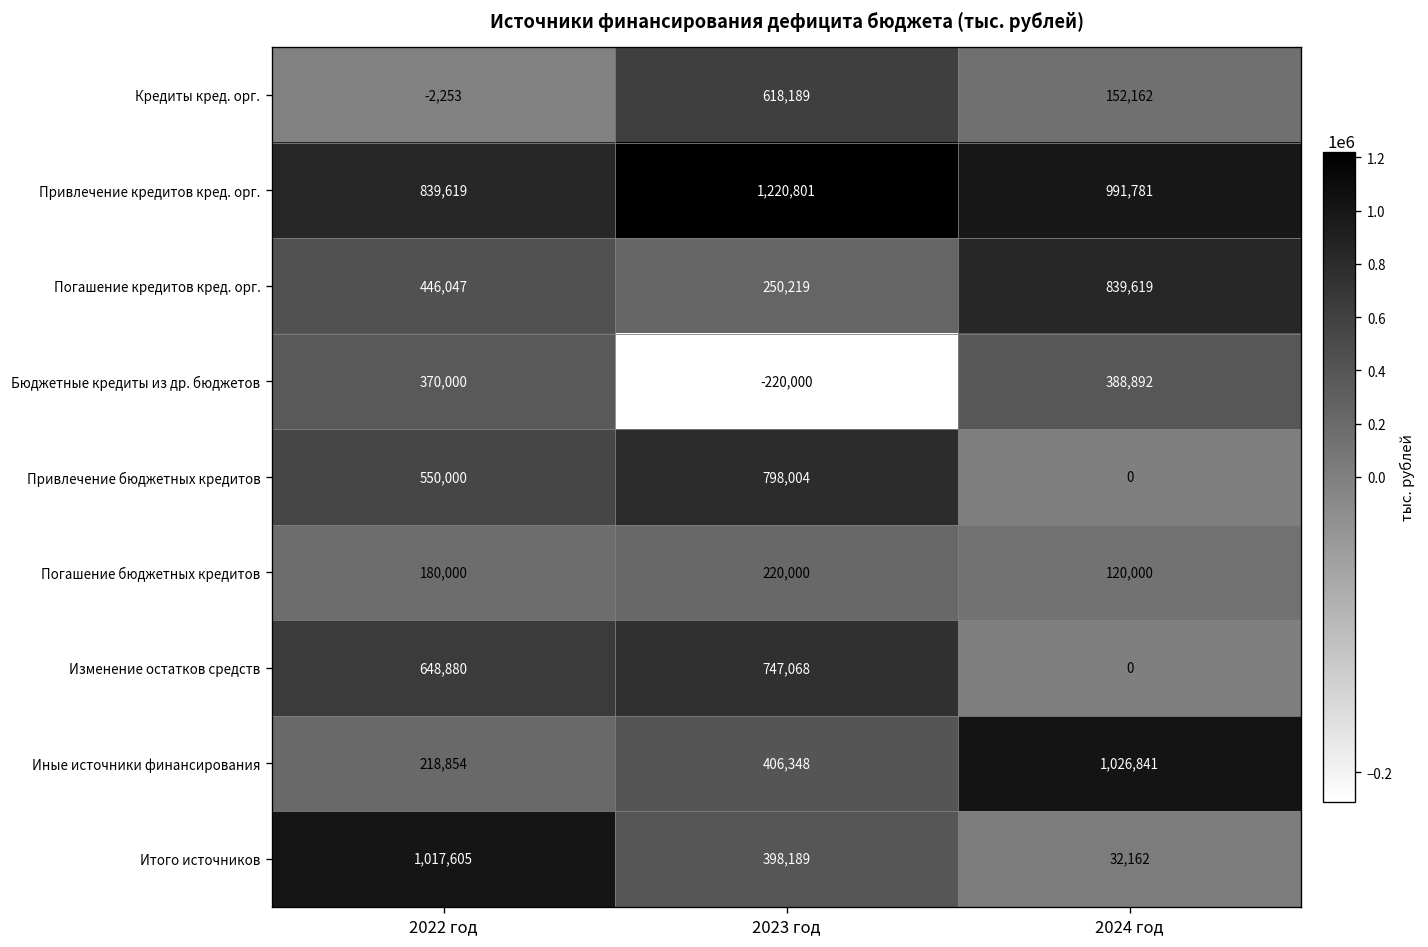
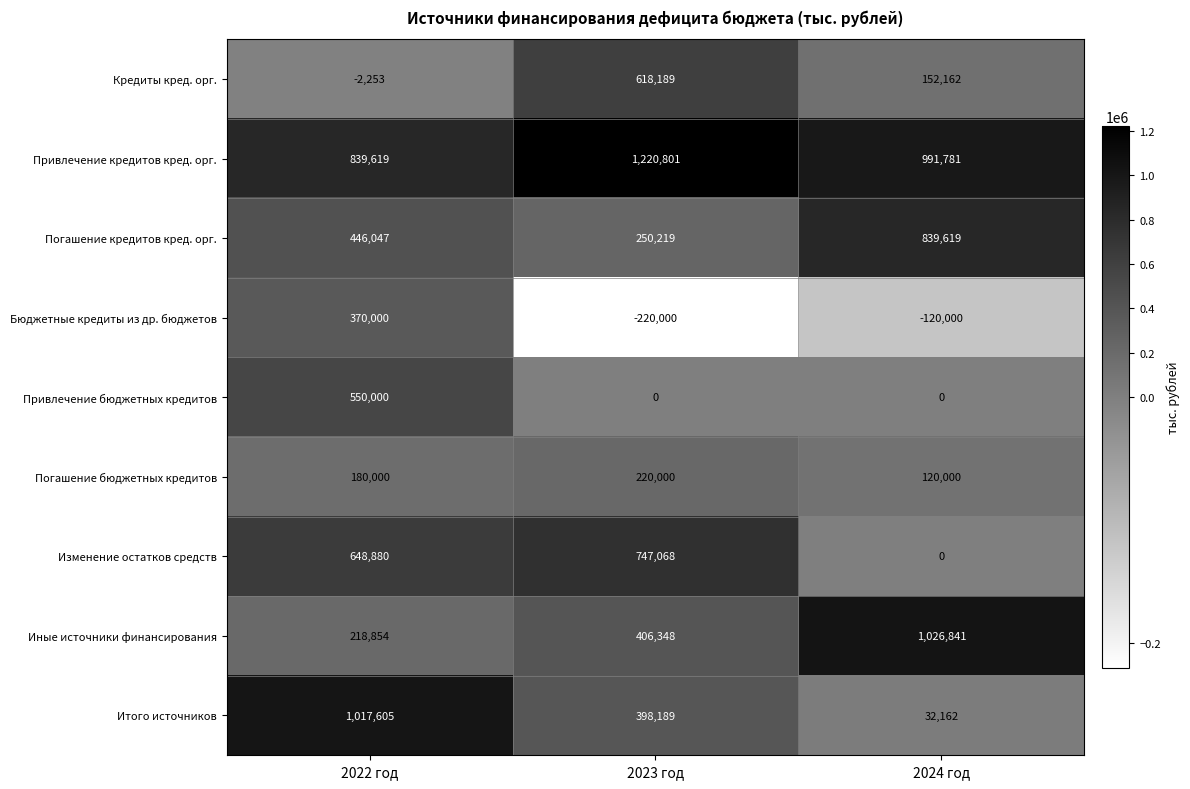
Бюджетные кредиты из др. бюджетов, 2024 год: 388,892 -> -120,000
Привлечение бюджетных кредитов, 2023 год: 798,004 -> 0
